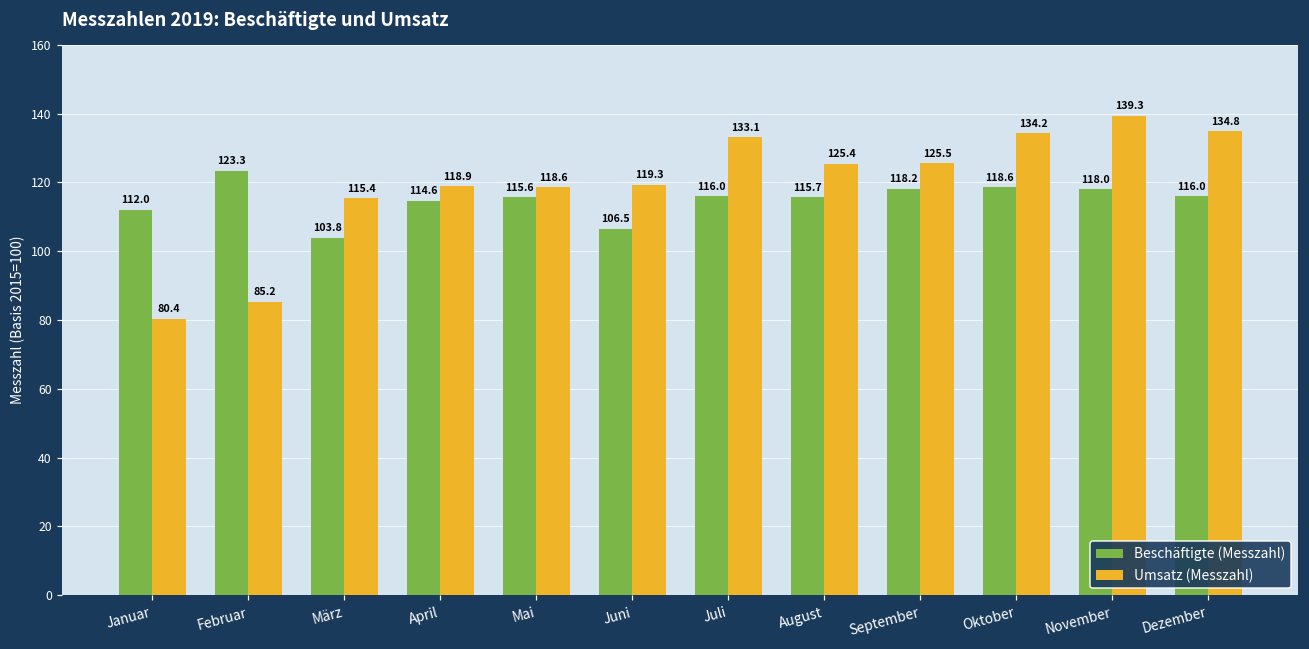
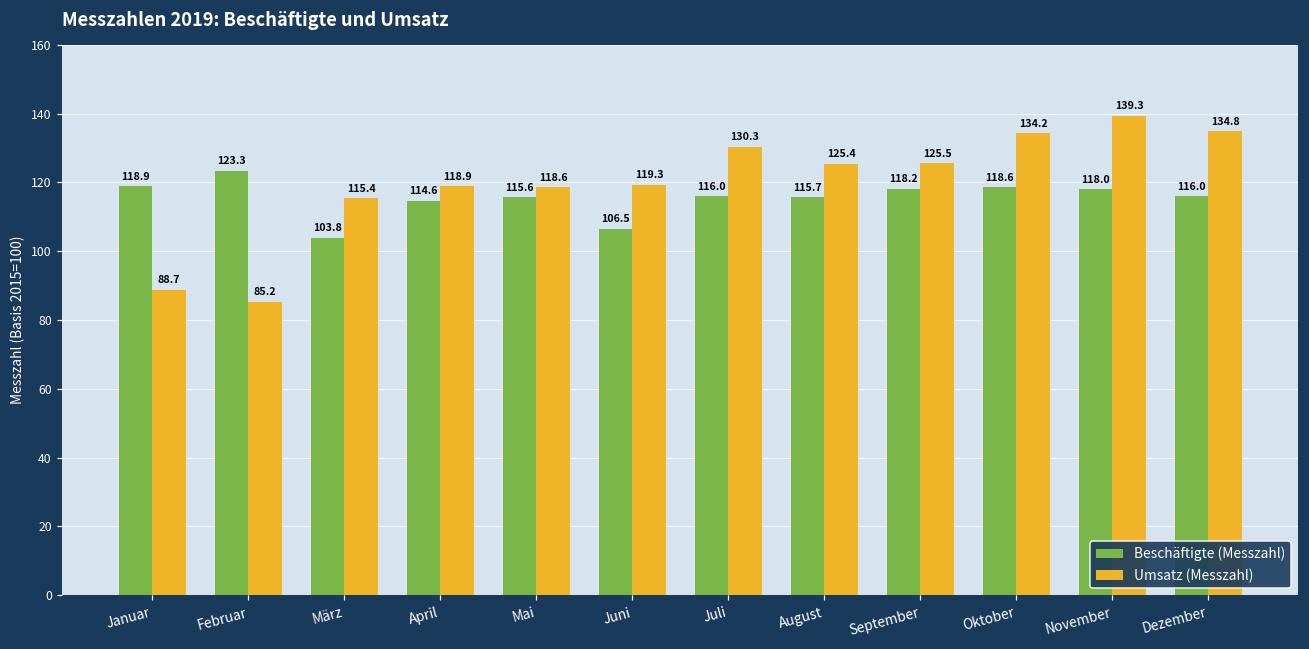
Beschäftigte (Messzahl), Januar: 112.0 -> 118.9
Umsatz (Messzahl), Januar: 80.4 -> 88.7
Umsatz (Messzahl), Juli: 133.1 -> 130.3
